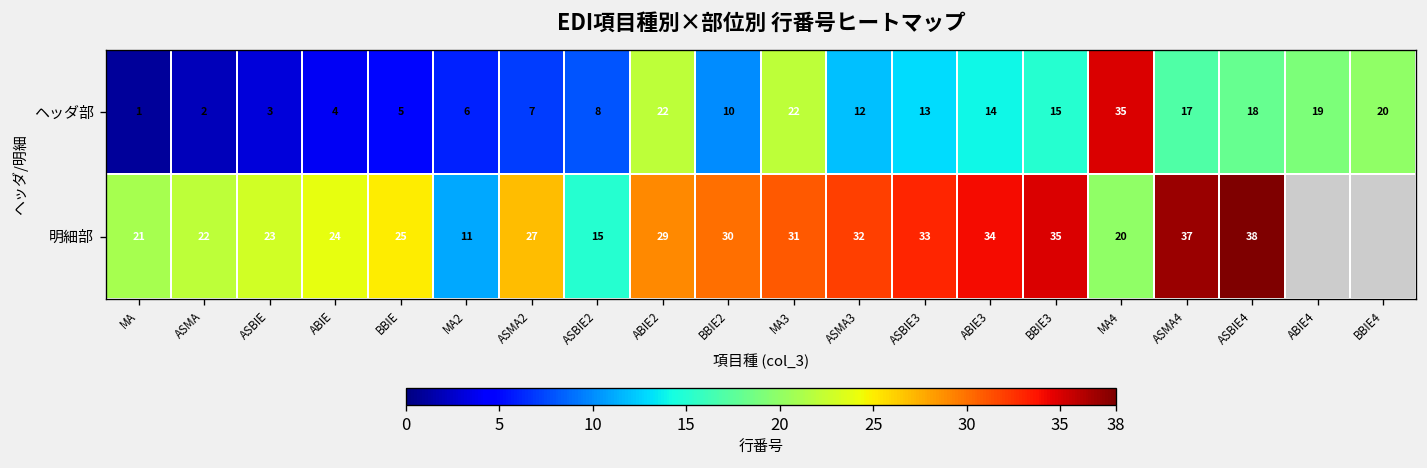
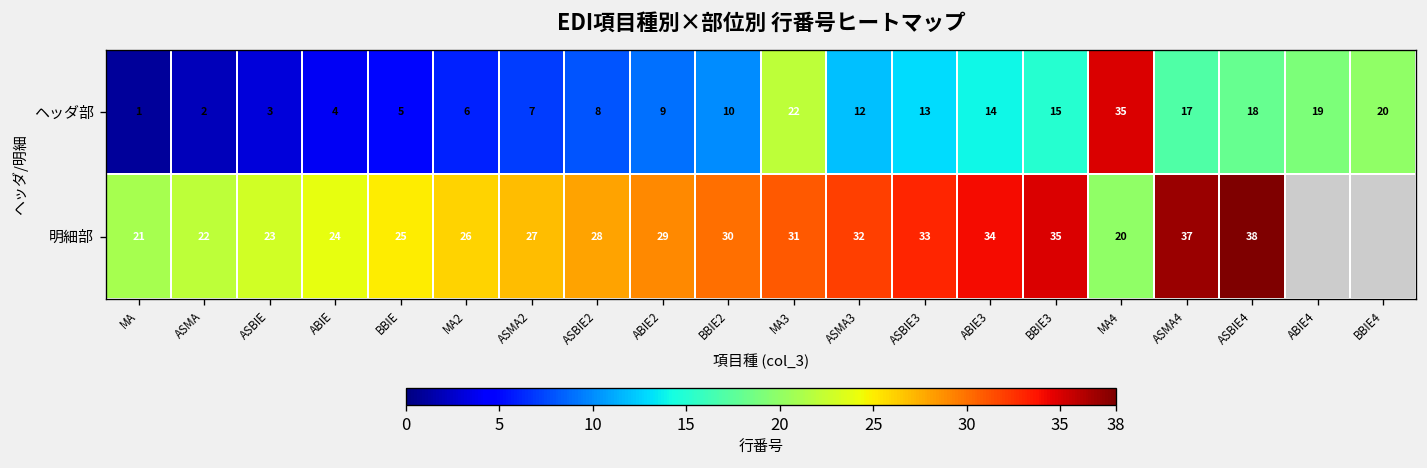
ヘッダ部, ABIE2: 22 -> 9
明細部, MA2: 11 -> 26
明細部, ASBIE2: 15 -> 28
